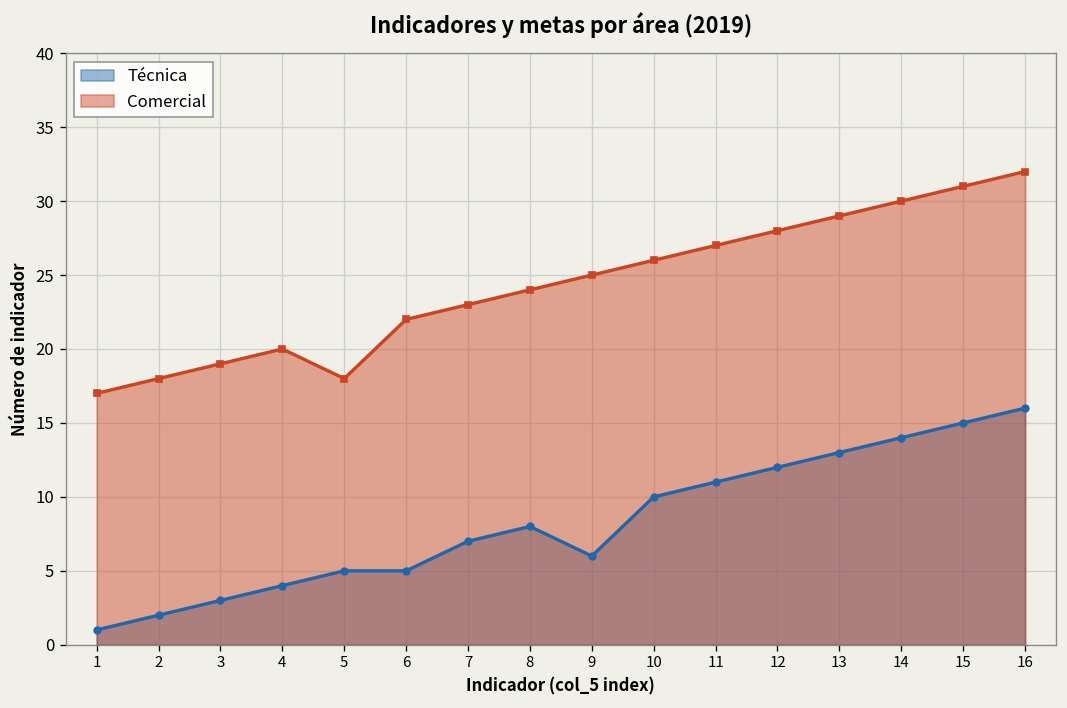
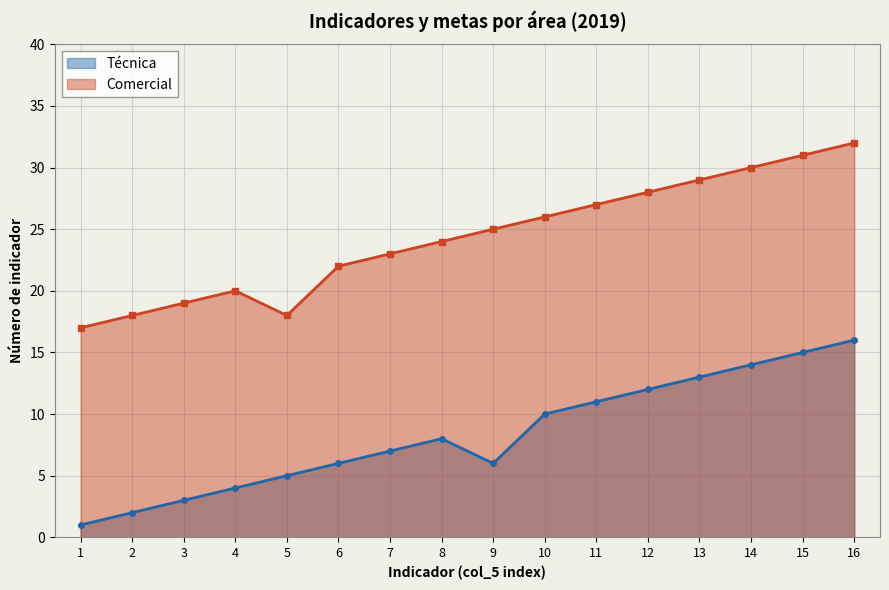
Técnica, 6: 5 -> 6
